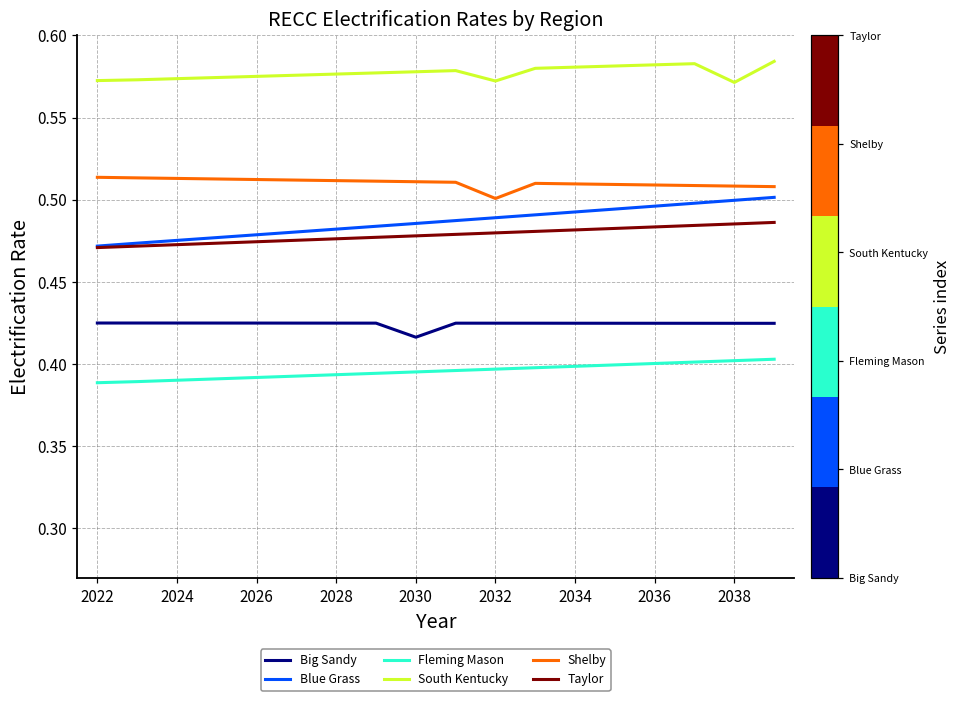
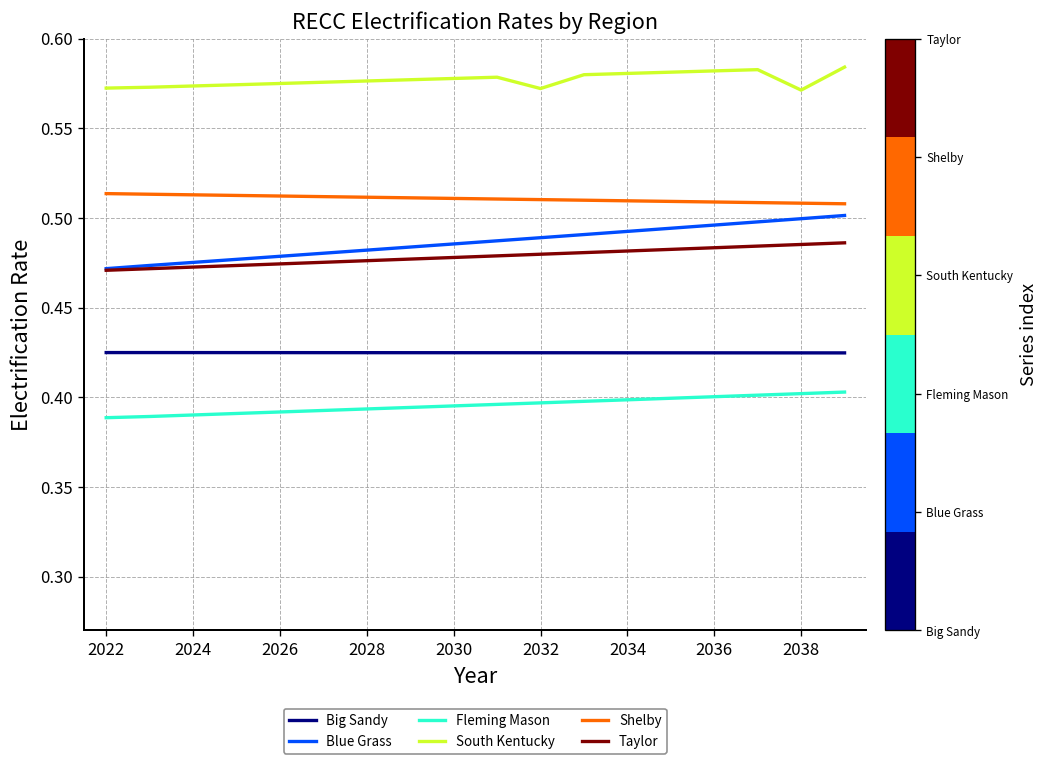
Big Sandy, 2030: 0.416 -> 0.425
Shelby, 2032: 0.501 -> 0.510
